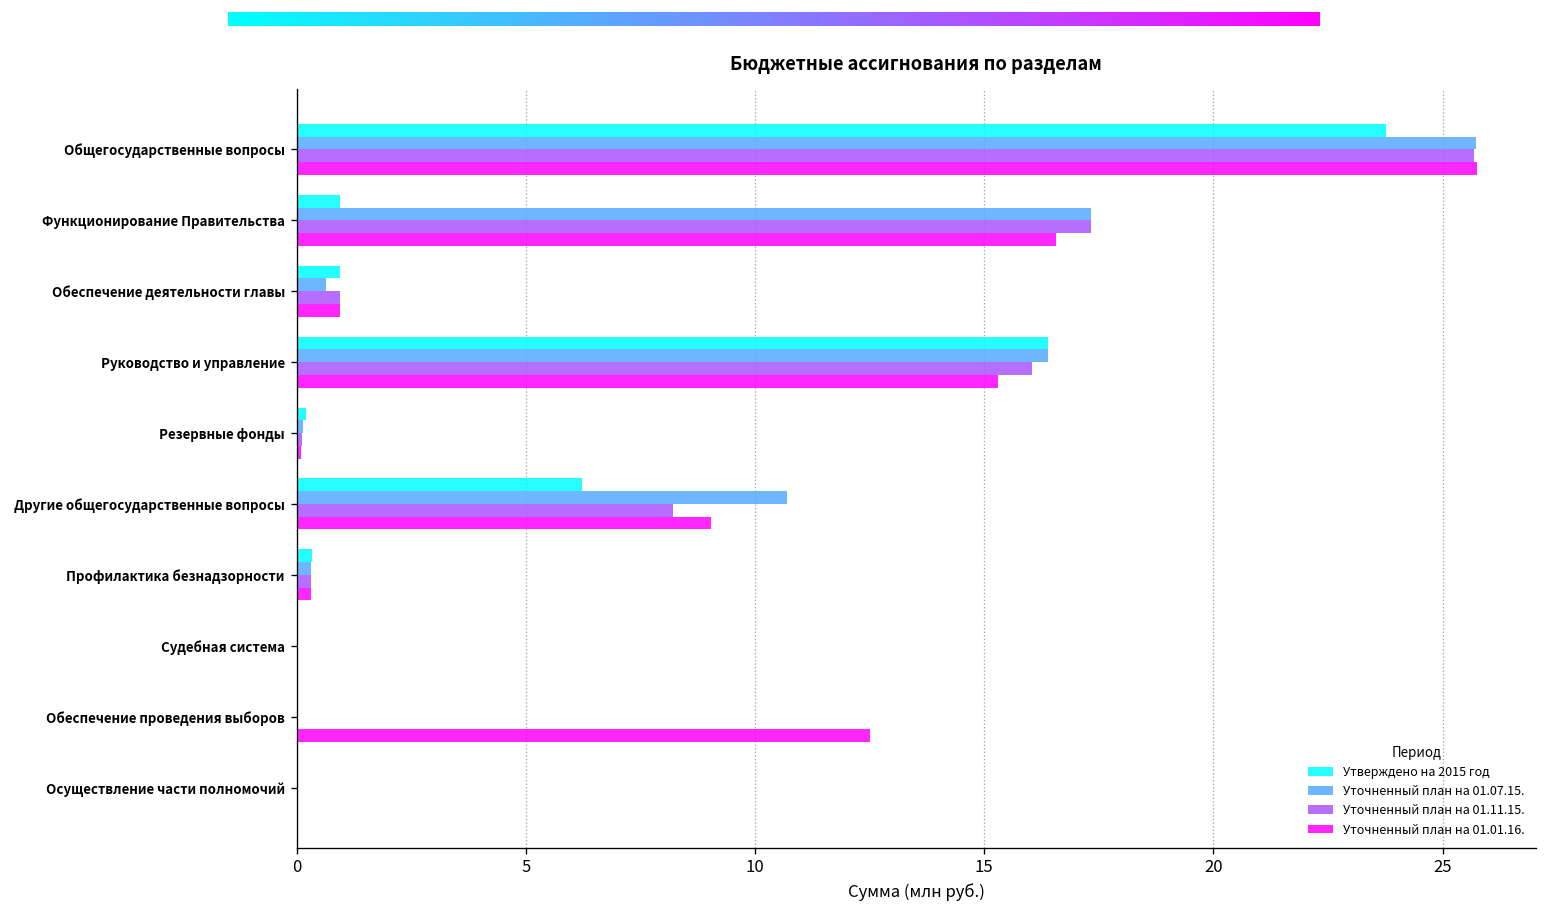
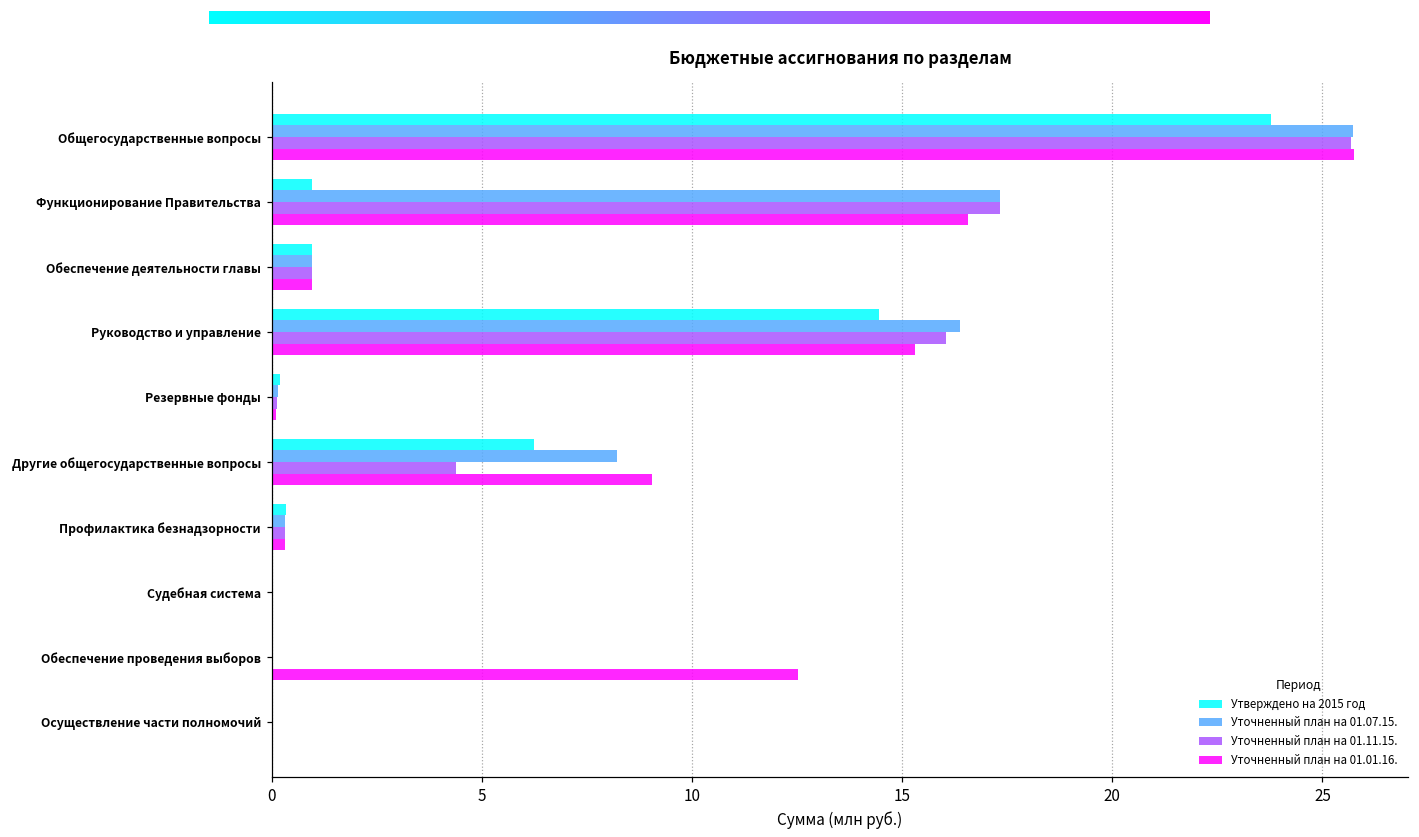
Уточненный план на 01.07.15., Обеспечение деятельности главы: 0.6 -> 0.9
Утверждено на 2015 год, Руководство и управление: 16.4 -> 14.5
Уточненный план на 01.07.15., Другие общегосударственные вопросы: 10.7 -> 8.2
Уточненный план на 01.11.15., Другие общегосударственные вопросы: 8.2 -> 4.4
